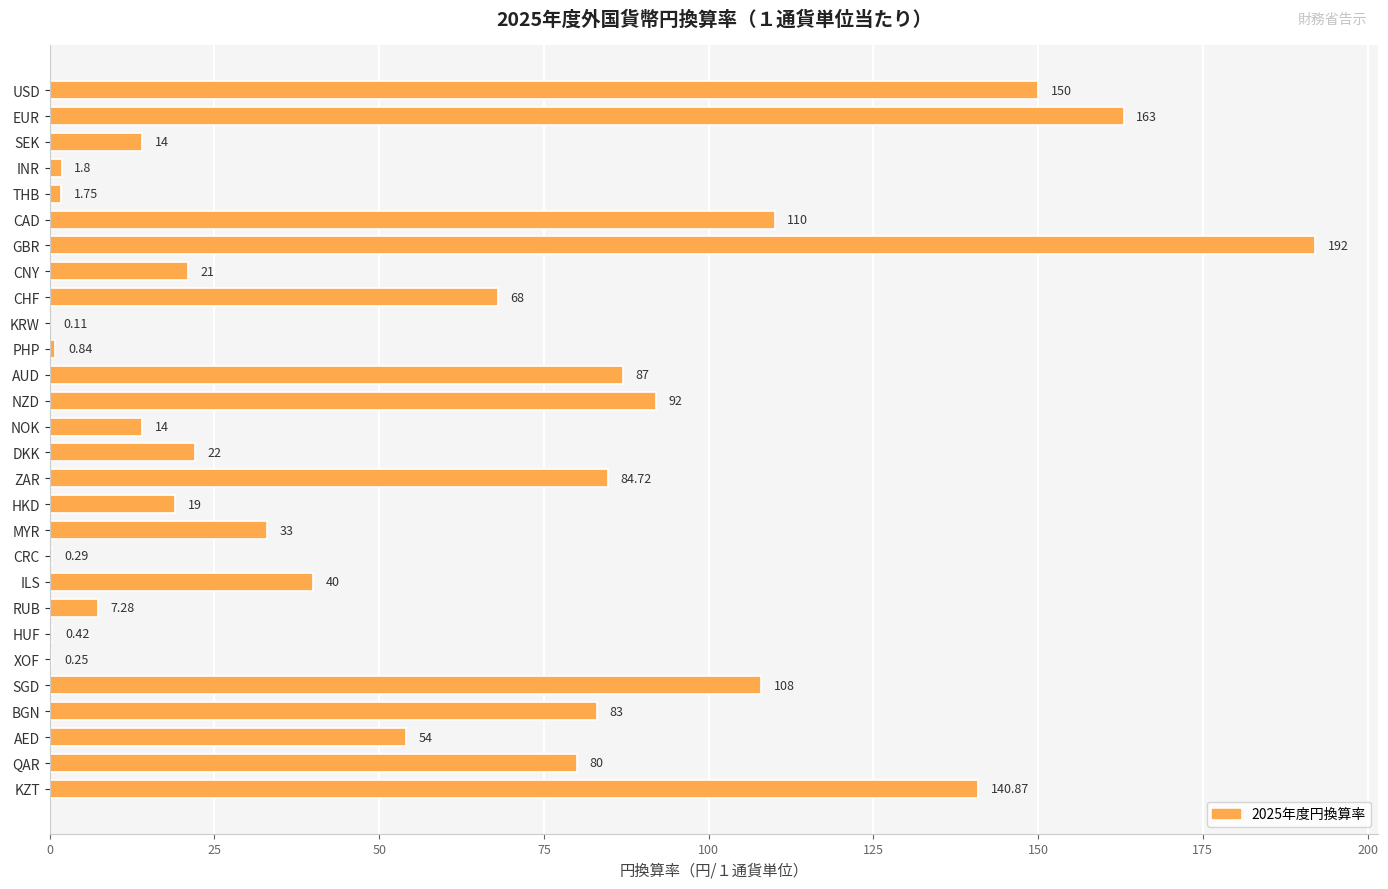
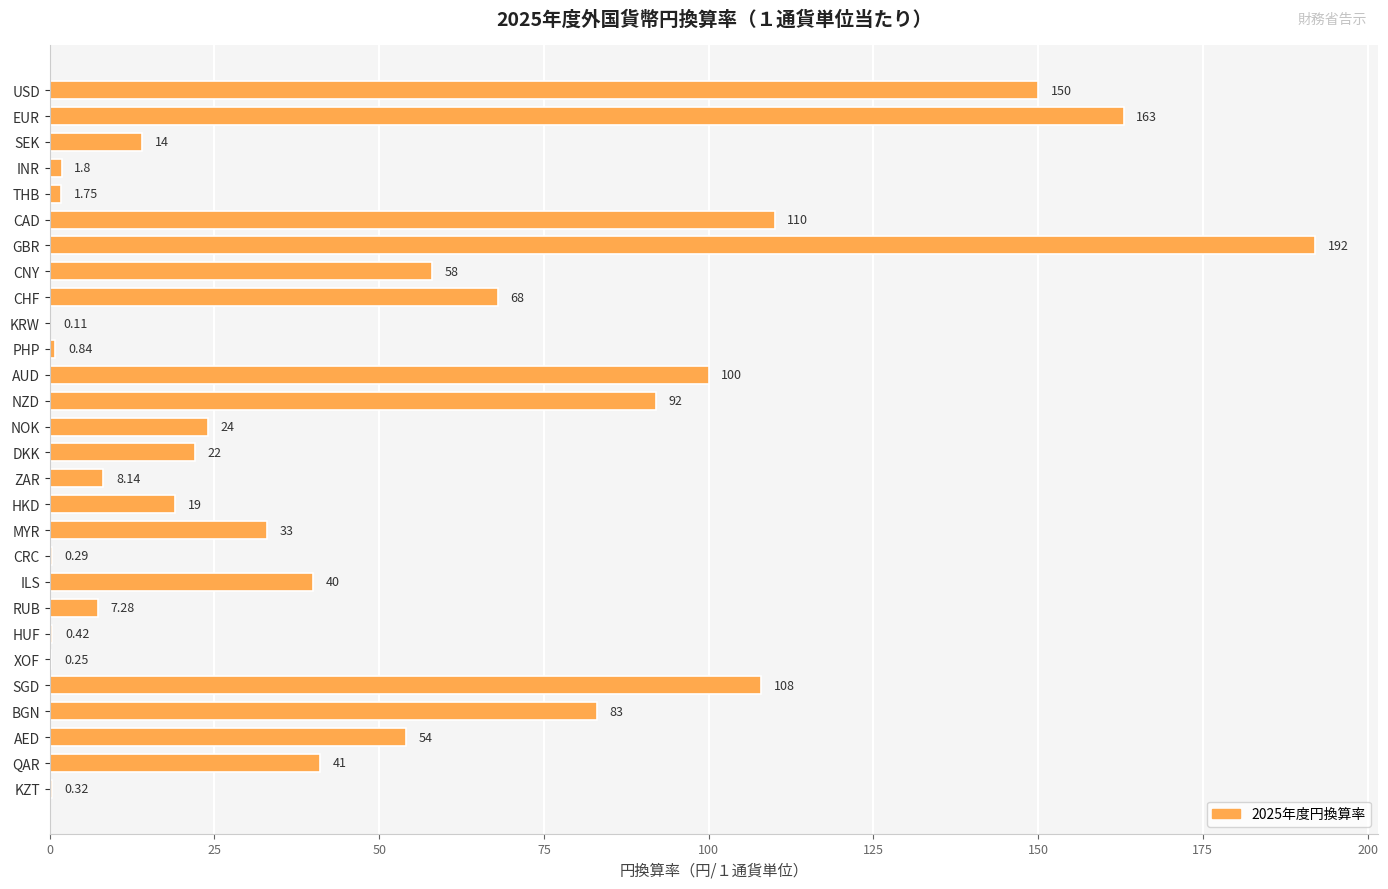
CNY: 21 -> 58
AUD: 87 -> 100
NOK: 14 -> 24
ZAR: 84.72 -> 8.14
QAR: 80 -> 41
KZT: 140.87 -> 0.32
